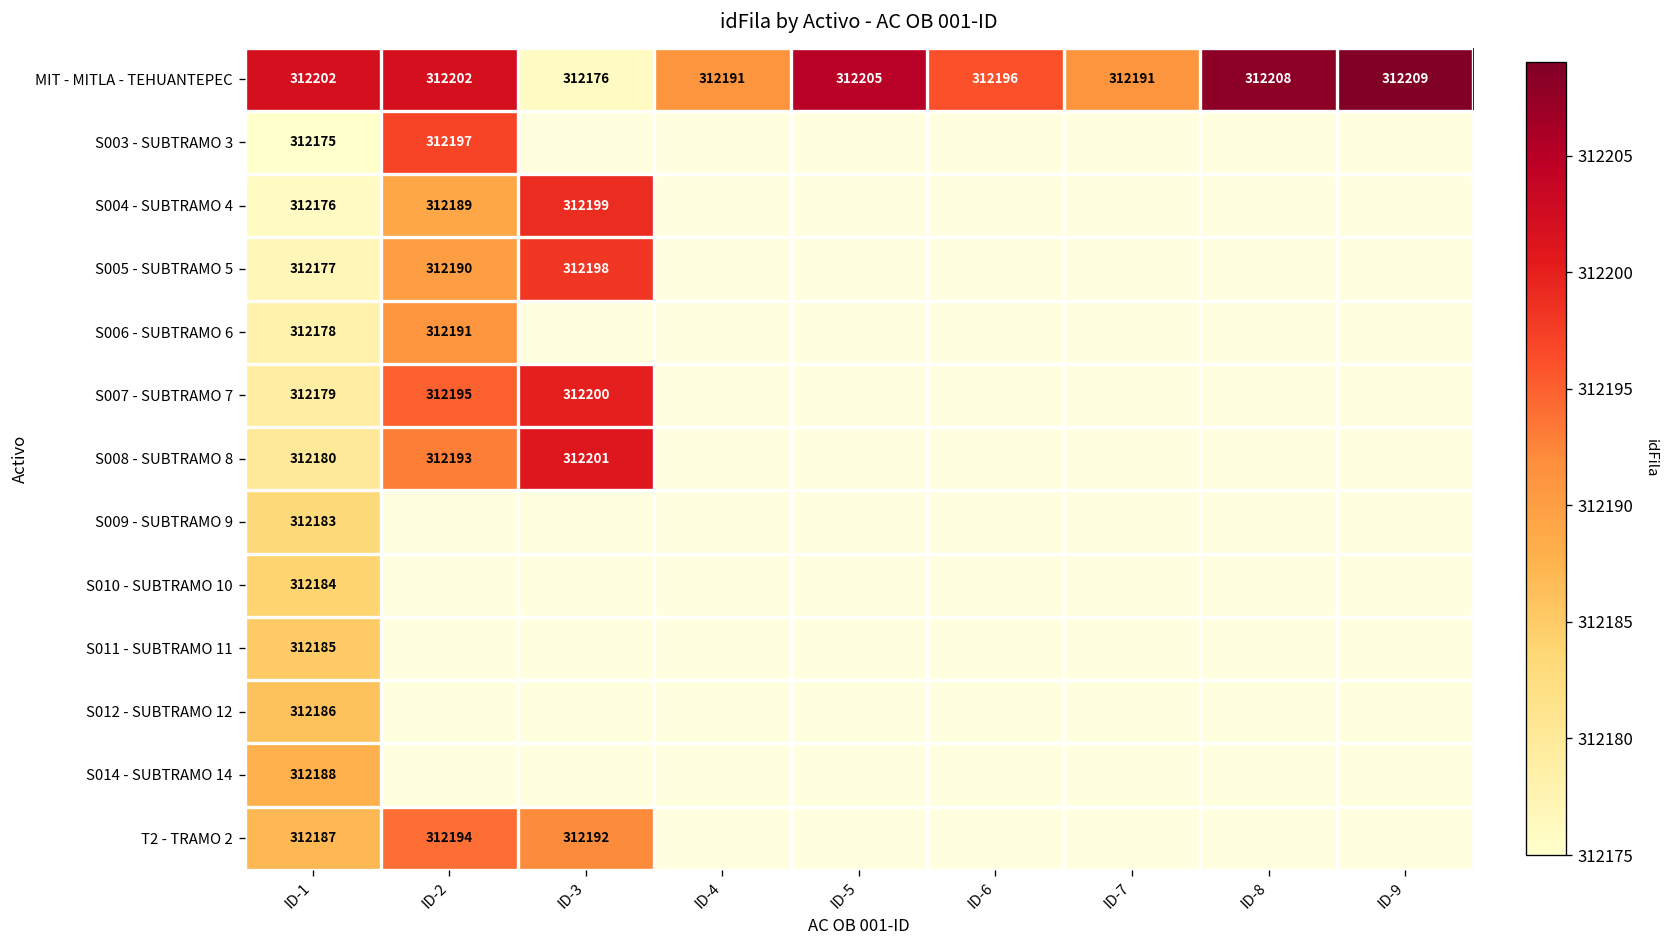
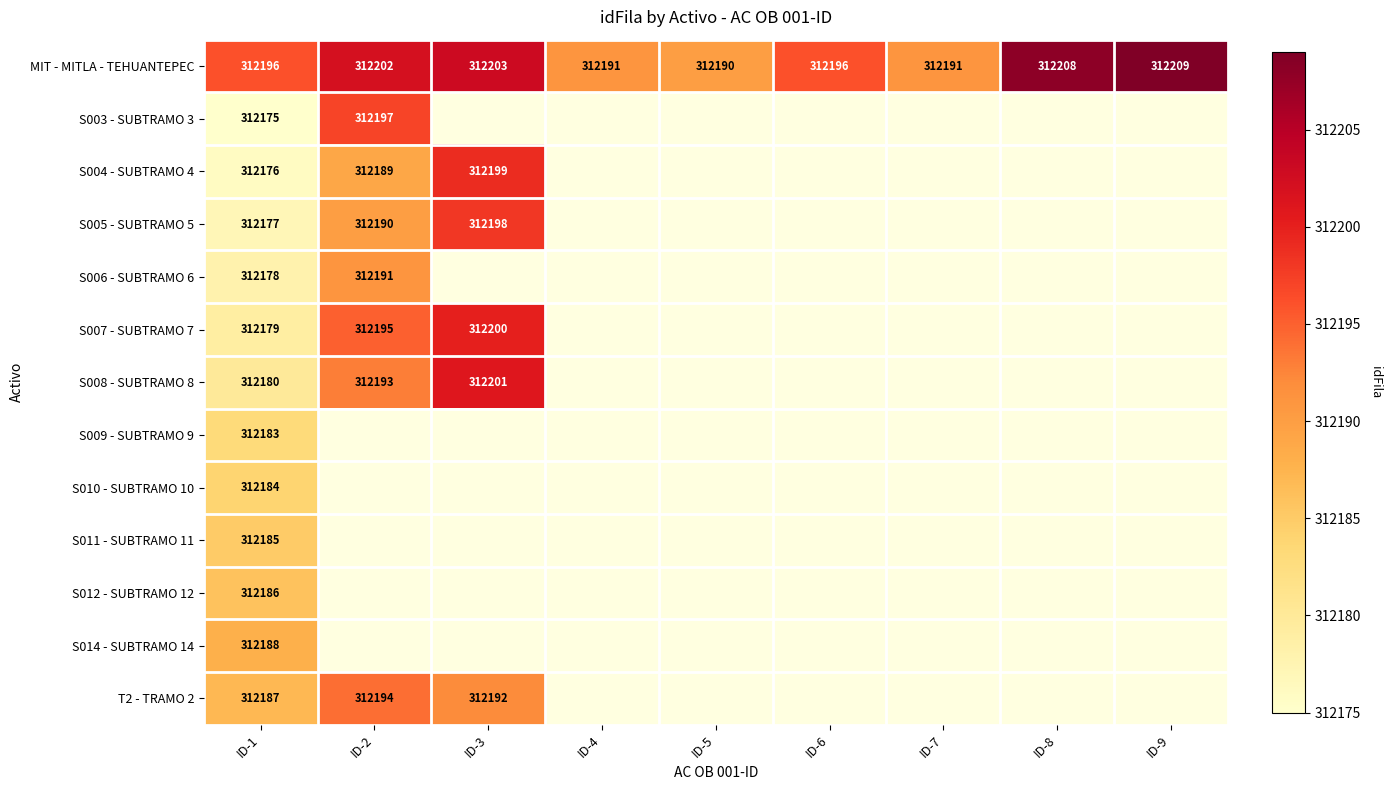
MIT - MITLA - TEHUANTEPEC, ID-1: 312202 -> 312196
MIT - MITLA - TEHUANTEPEC, ID-3: 312176 -> 312203
MIT - MITLA - TEHUANTEPEC, ID-5: 312205 -> 312190
